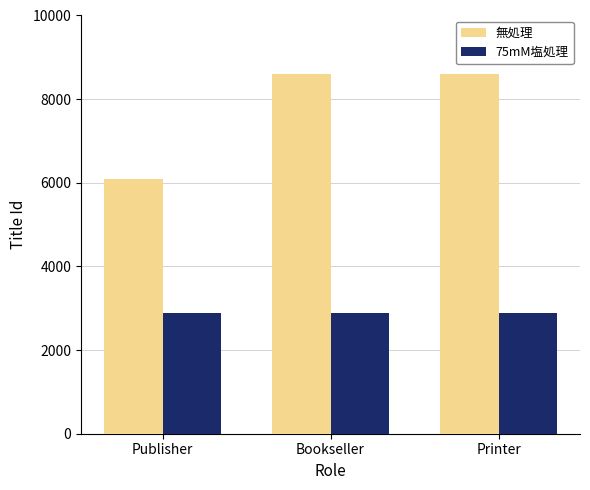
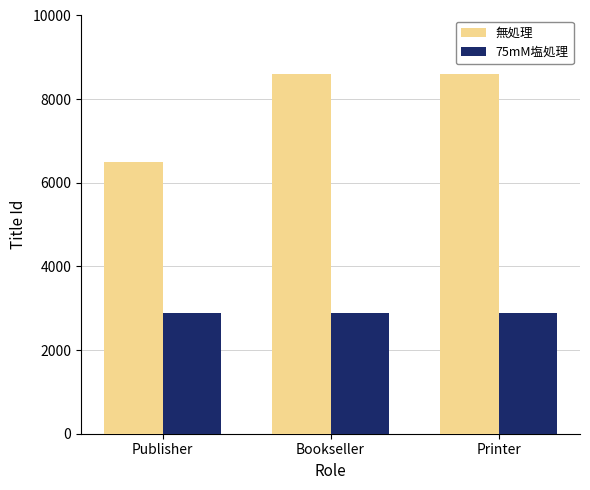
無処理, Publisher: 6100 -> 6500
